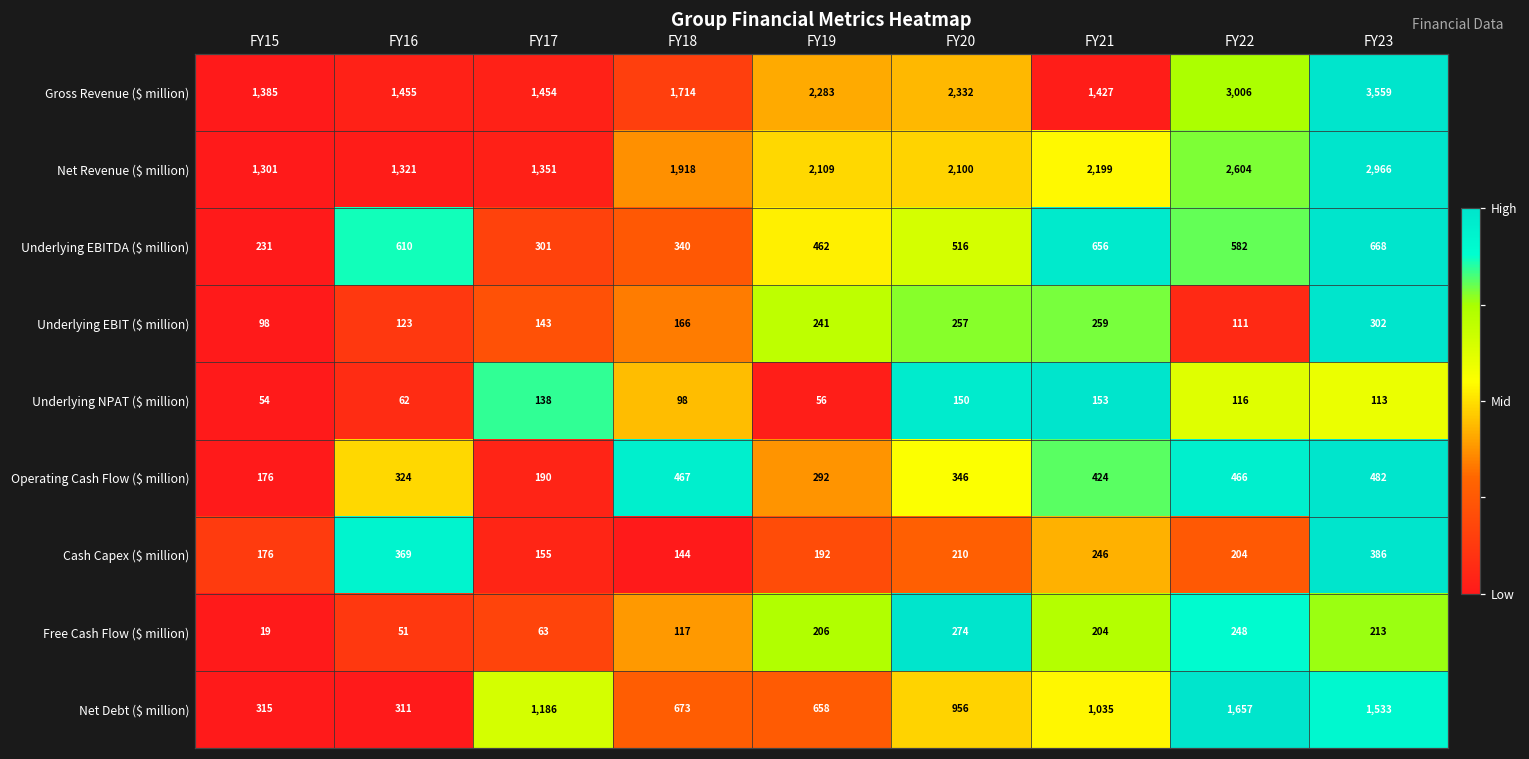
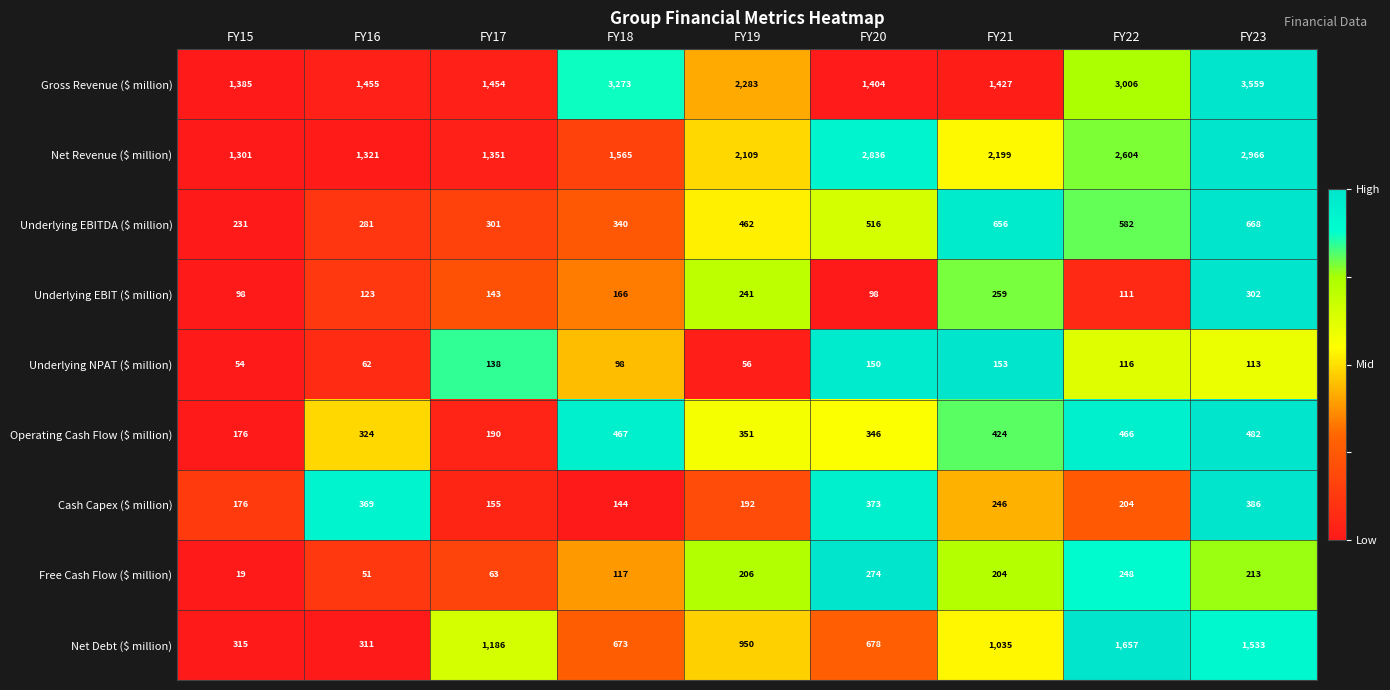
Gross Revenue ($ million), FY18: 1,714 -> 3,273
Gross Revenue ($ million), FY20: 2,332 -> 1,404
Net Revenue ($ million), FY18: 1,918 -> 1,565
Net Revenue ($ million), FY20: 2,100 -> 2,836
Underlying EBITDA ($ million), FY16: 610 -> 281
Underlying EBIT ($ million), FY20: 257 -> 98
Operating Cash Flow ($ million), FY19: 292 -> 351
Cash Capex ($ million), FY20: 210 -> 373
Net Debt ($ million), FY19: 658 -> 950
Net Debt ($ million), FY20: 956 -> 678
